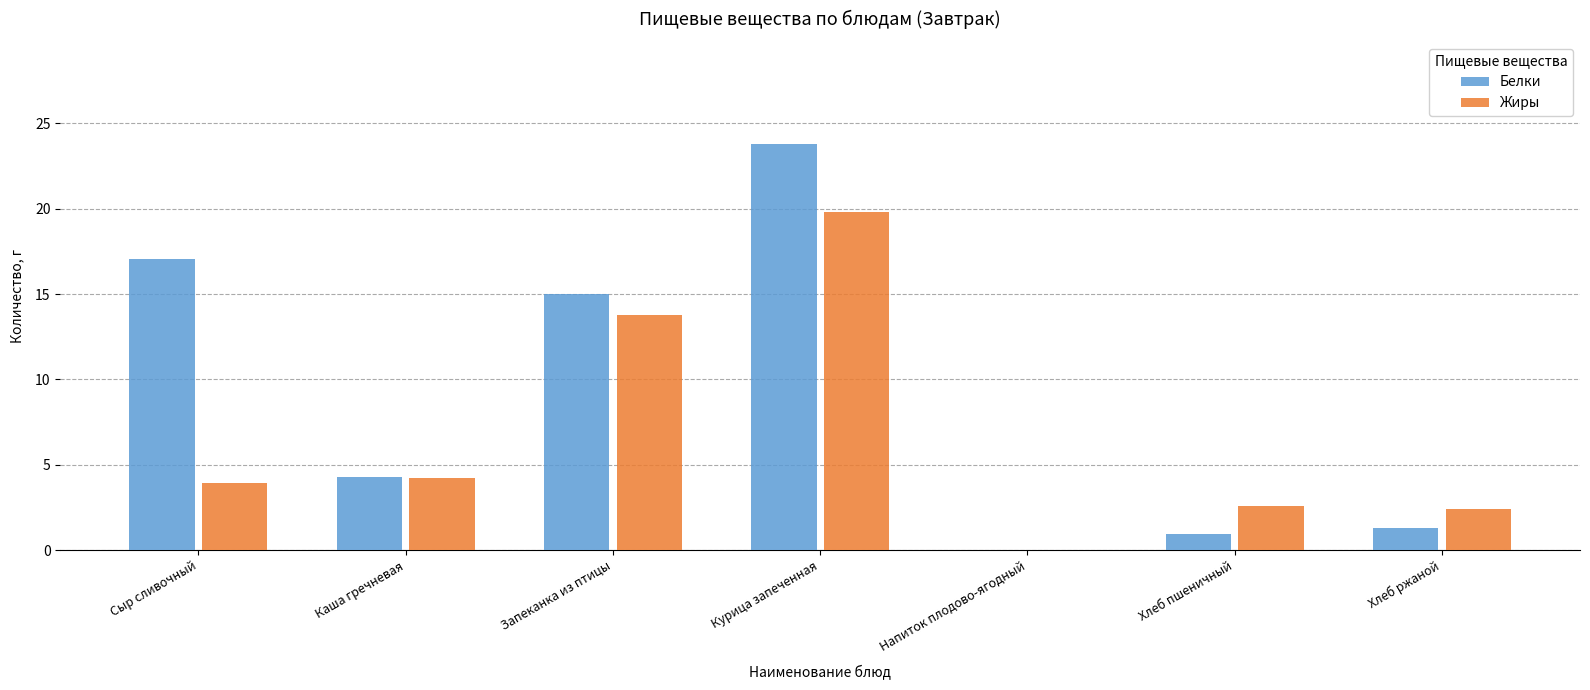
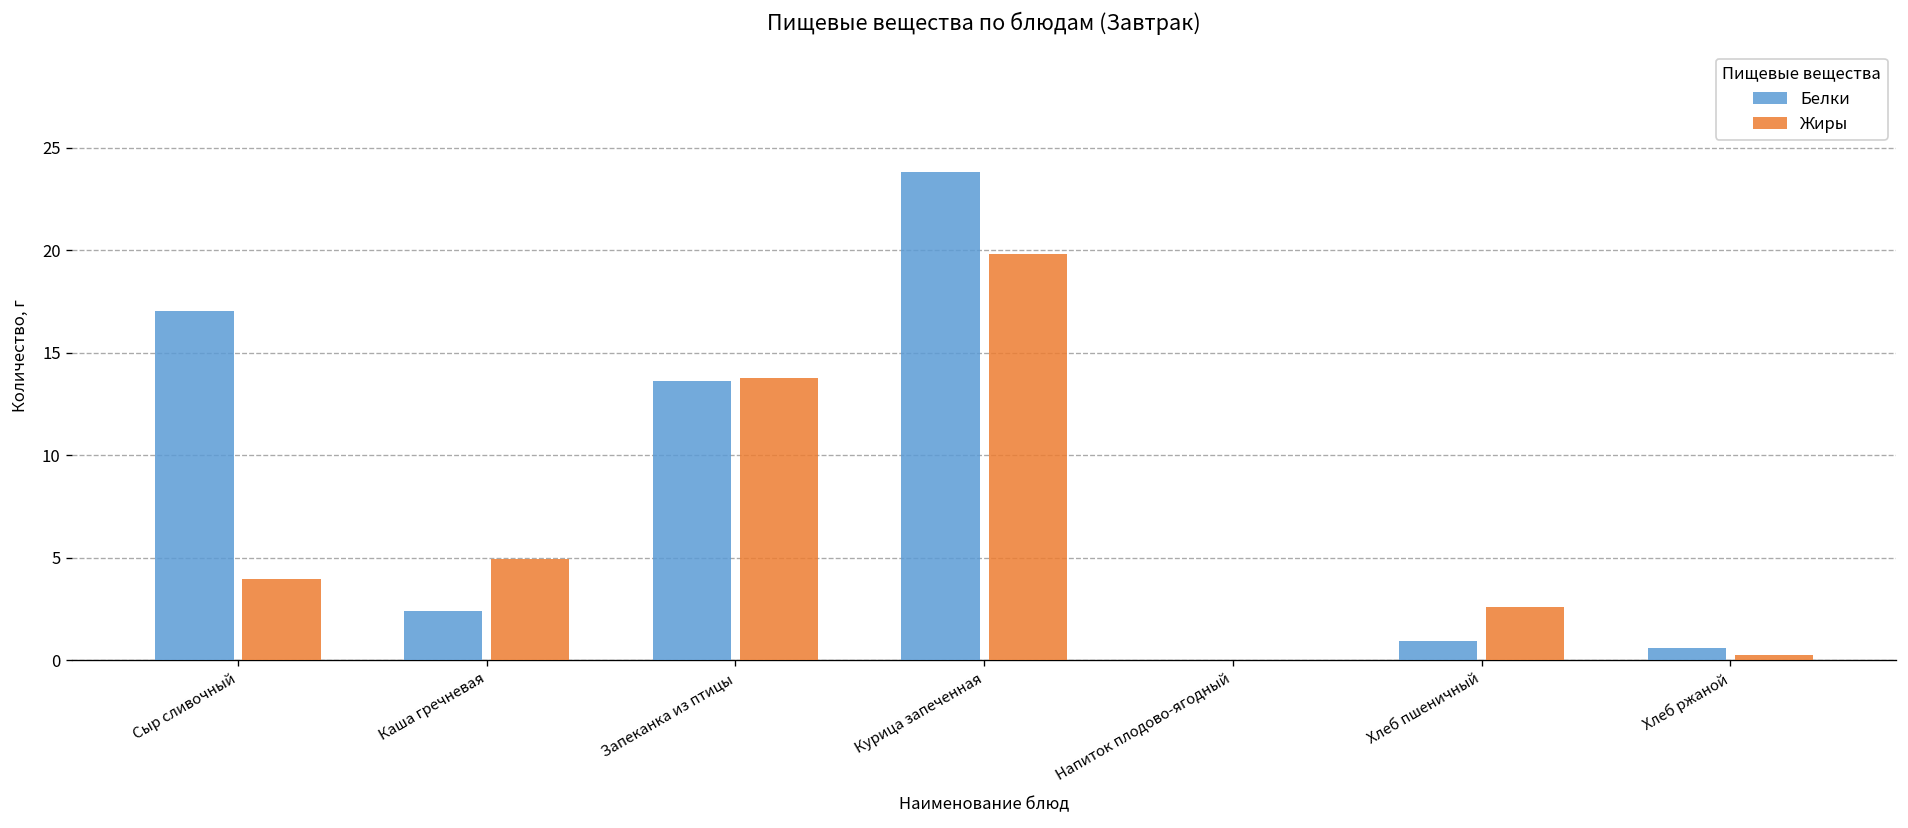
Белки, Каша гречневая: 4.3 -> 2.4
Жиры, Каша гречневая: 4.2 -> 4.9
Белки, Запеканка из птицы: 15.0 -> 13.6
Белки, Хлеб ржаной: 1.3 -> 0.6
Жиры, Хлеб ржаной: 2.4 -> 0.2
